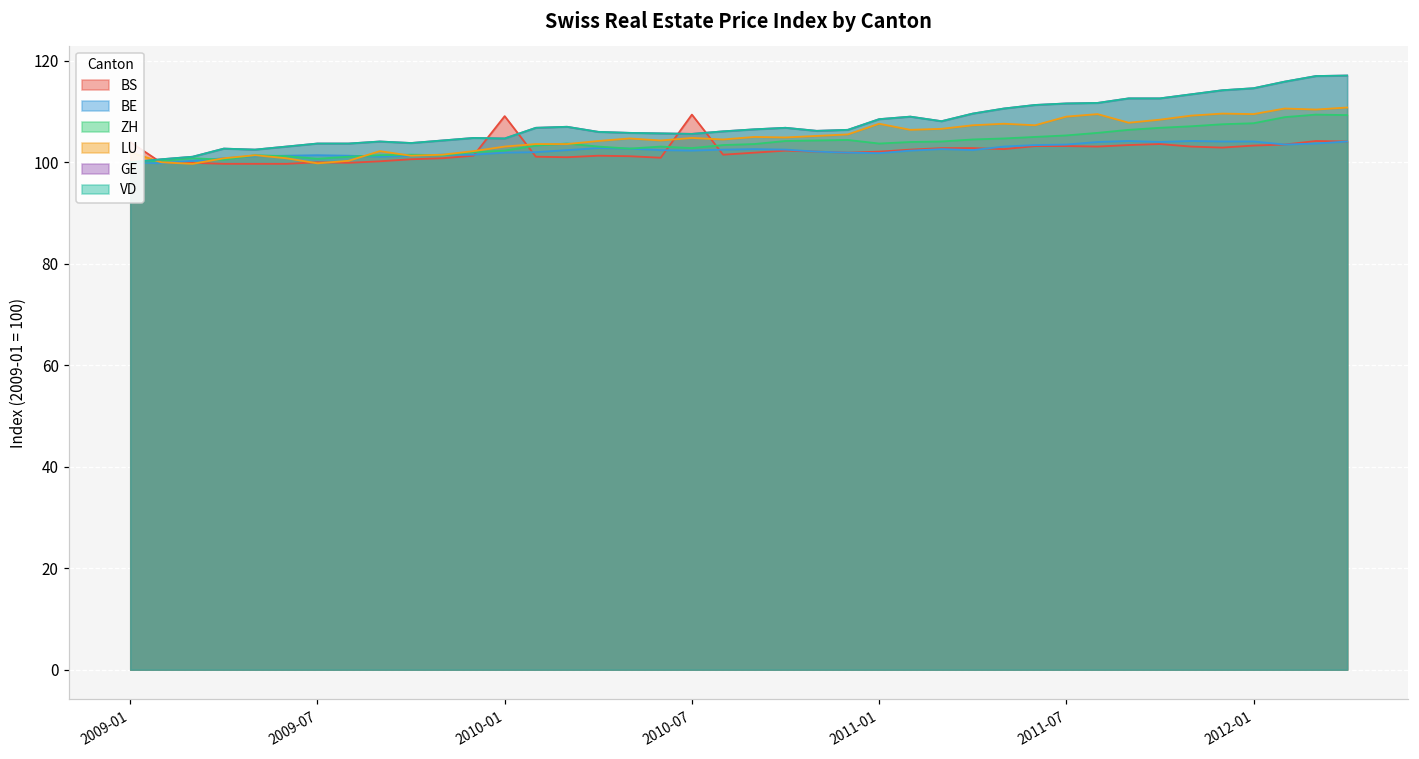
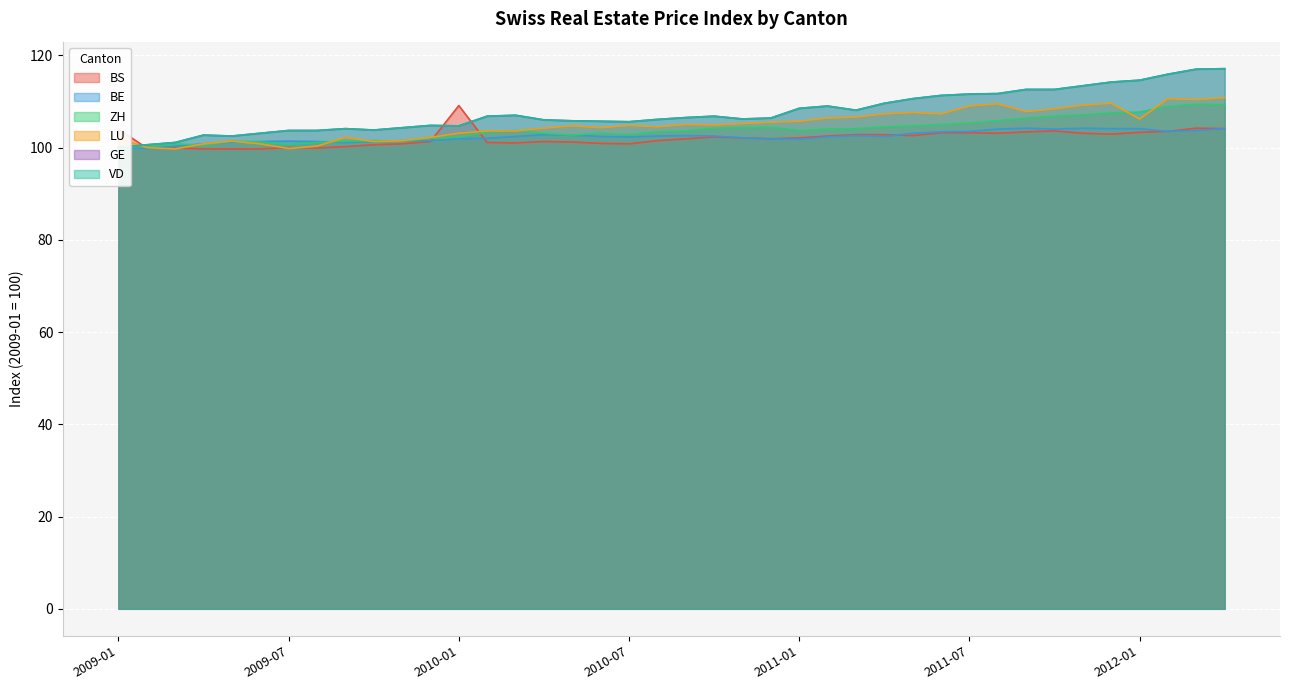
BS, 2010-07: 109 -> 101
LU, 2011-01: 108 -> 106
LU, 2012-01: 110 -> 106
